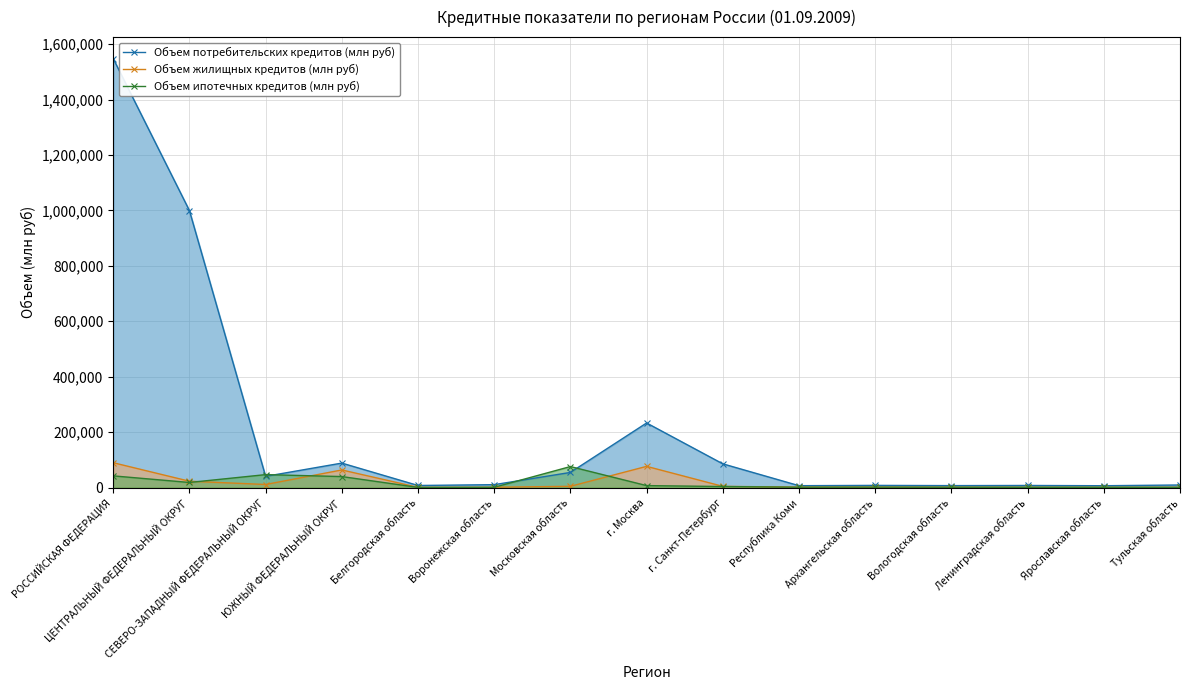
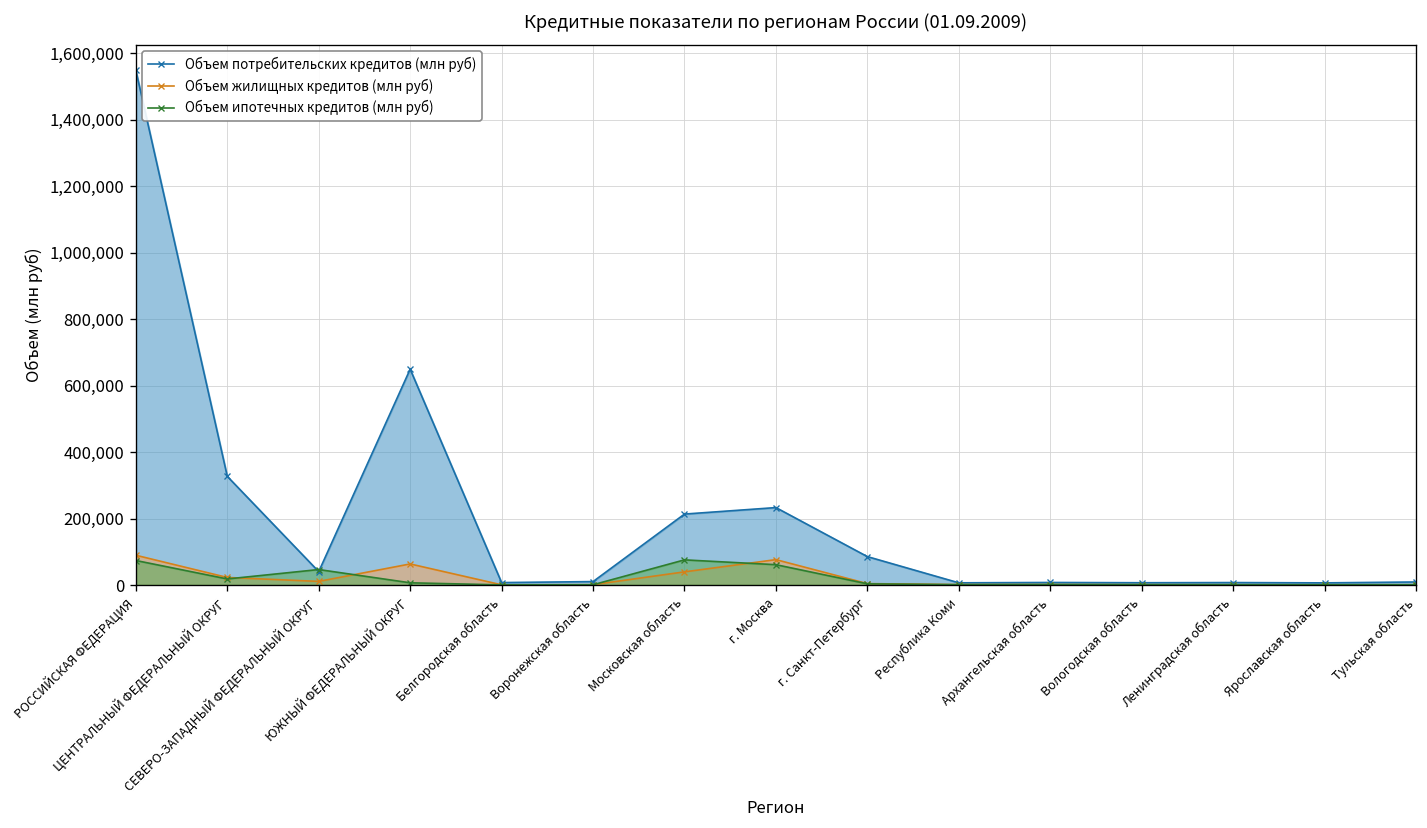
Объем ипотечных кредитов (млн руб), РОССИЙСКАЯ ФЕДЕРАЦИЯ: 40,000 -> 70,000
Объем потребительских кредитов (млн руб), ЦЕНТРАЛЬНЫЙ ФЕДЕРАЛЬНЫЙ ОКРУГ: 1,000,000 -> 330,000
Объем потребительских кредитов (млн руб), ЮЖНЫЙ ФЕДЕРАЛЬНЫЙ ОКРУГ: 90,000 -> 650,000
Объем ипотечных кредитов (млн руб), ЮЖНЫЙ ФЕДЕРАЛЬНЫЙ ОКРУГ: 40,000 -> 10,000
Объем потребительских кредитов (млн руб), Московская область: 50,000 -> 210,000
Объем жилищных кредитов (млн руб), Московская область: 0 -> 40,000
Объем ипотечных кредитов (млн руб), г. Москва: 10,000 -> 60,000
